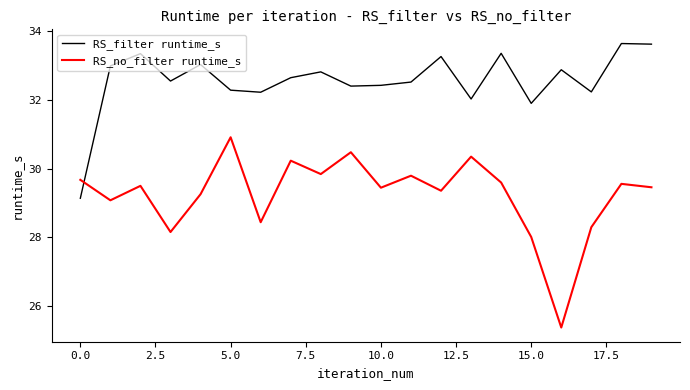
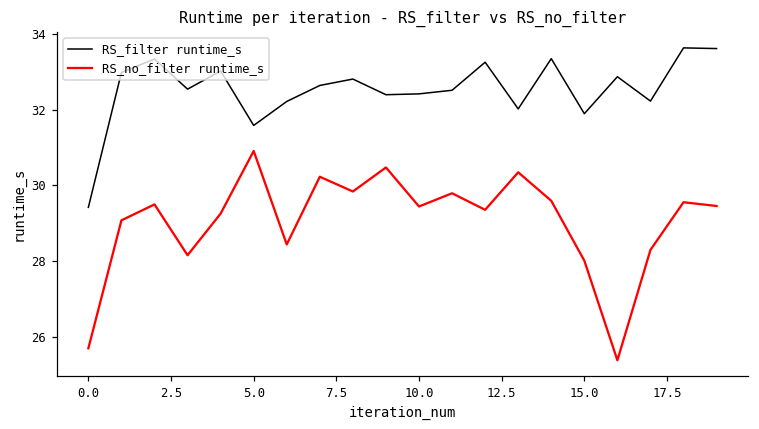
RS_filter runtime_s, 0.0: 29.1 -> 29.4
RS_no_filter runtime_s, 0.0: 29.7 -> 25.7
RS_filter runtime_s, 5.0: 32.3 -> 31.6
